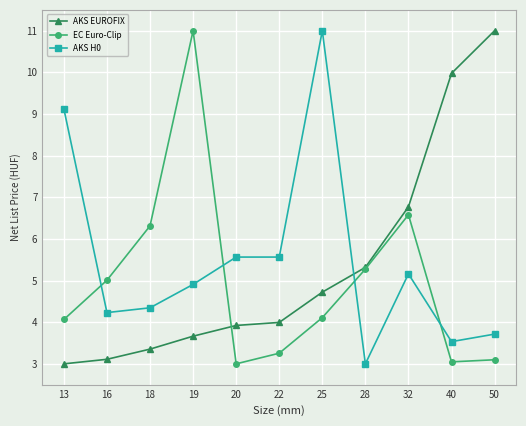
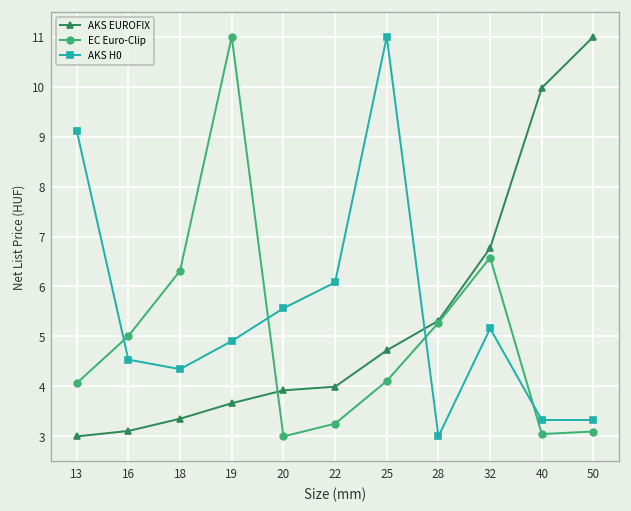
AKS H0, 16: 4.2 -> 4.5
AKS H0, 22: 5.6 -> 6.1
AKS H0, 40: 3.5 -> 3.3
AKS H0, 50: 3.7 -> 3.3
